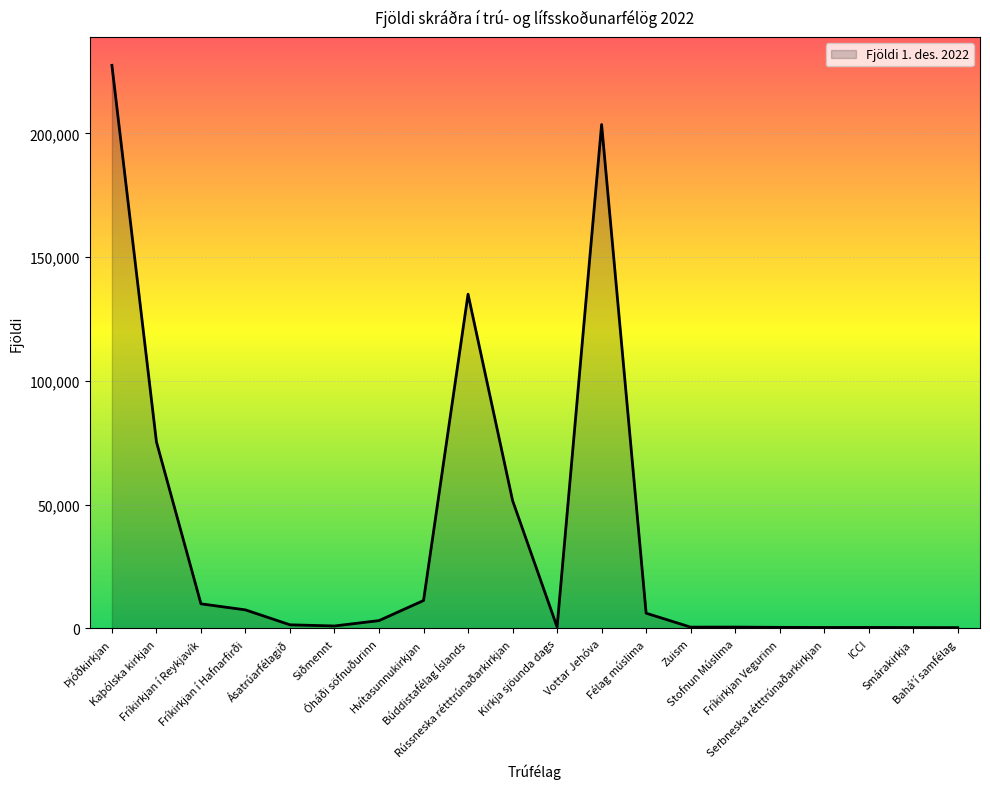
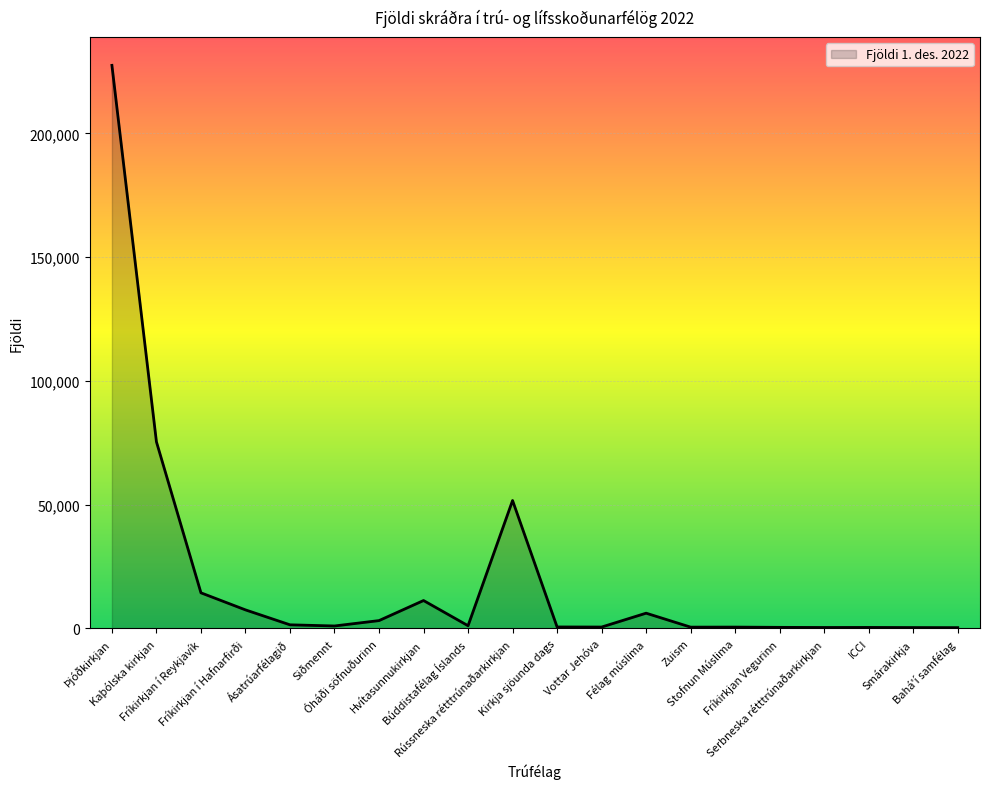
Fríkirkjan í Reykjavík: 10,000 -> 14,000
Búddistafélag Íslands: 135,000 -> 1,000
Vottar Jehóva: 204,000 -> 1,000
